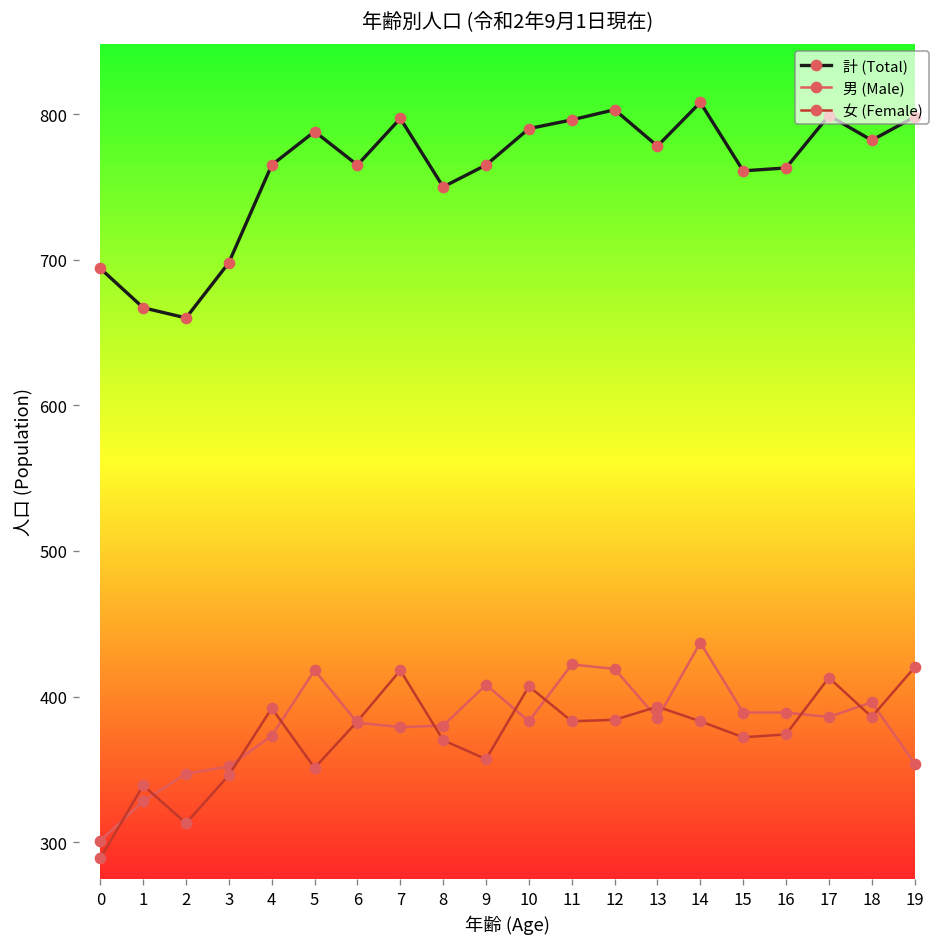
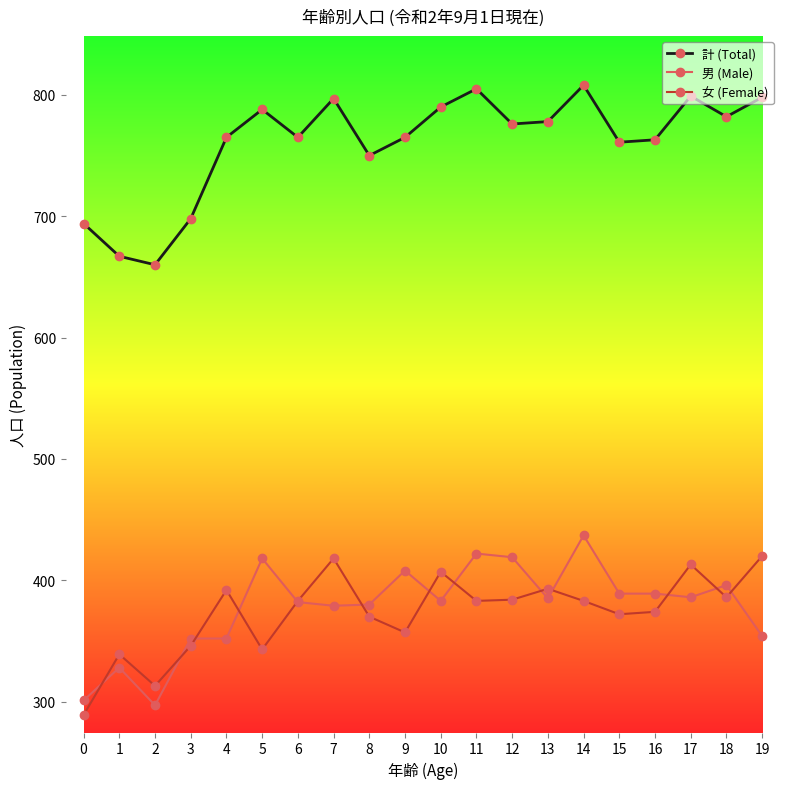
男 (Male), 2: 347 -> 297
男 (Male), 4: 373 -> 352
女 (Female), 5: 351 -> 343
計 (Total), 11: 796 -> 805
計 (Total), 12: 803 -> 776
